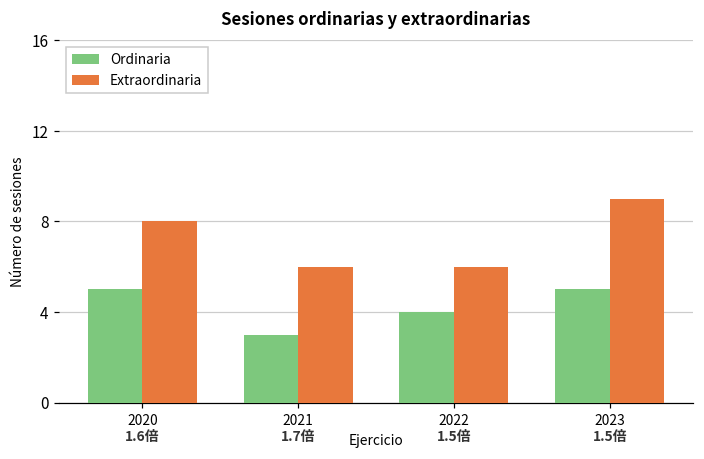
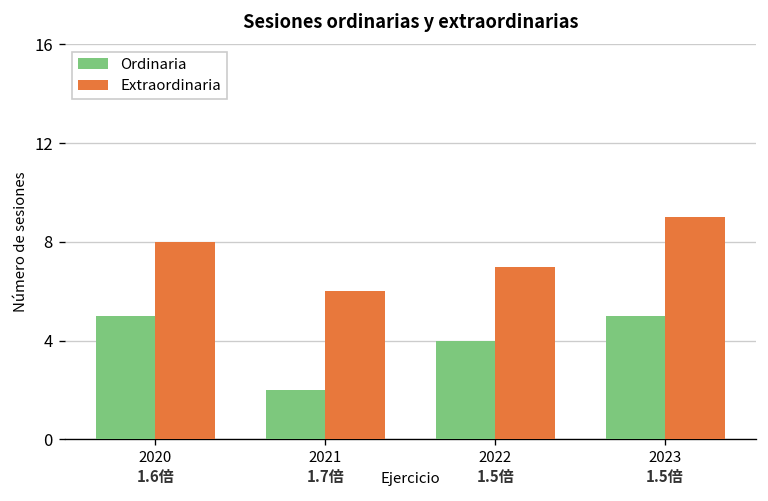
Ordinaria, 2021: 3 -> 2
Extraordinaria, 2022: 6 -> 7
